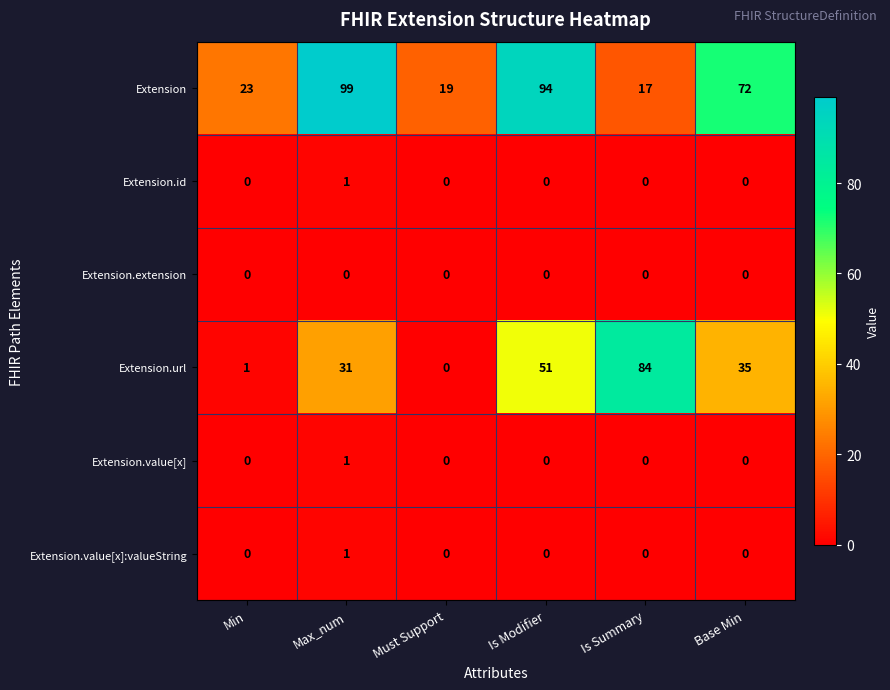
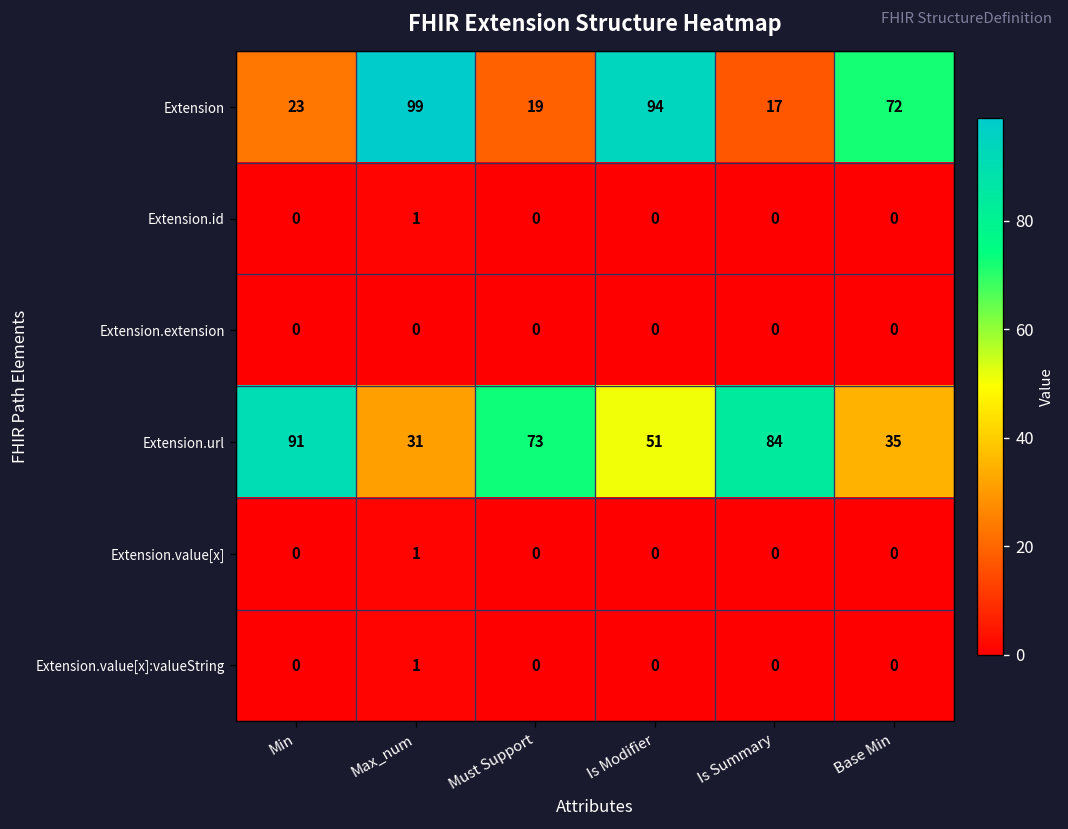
Extension.url, Min: 1 -> 91
Extension.url, Must Support: 0 -> 73
